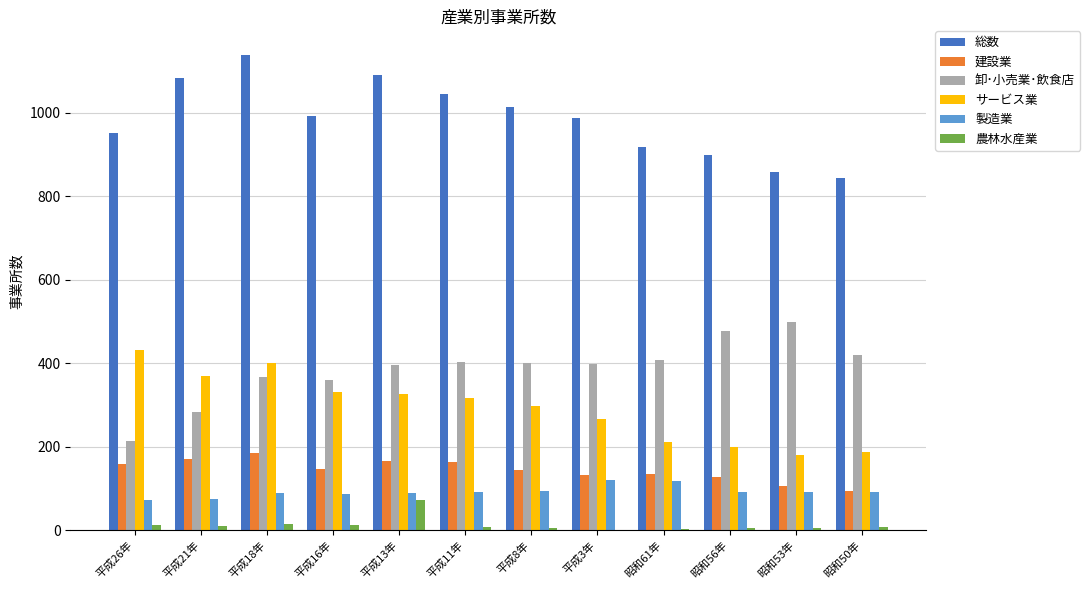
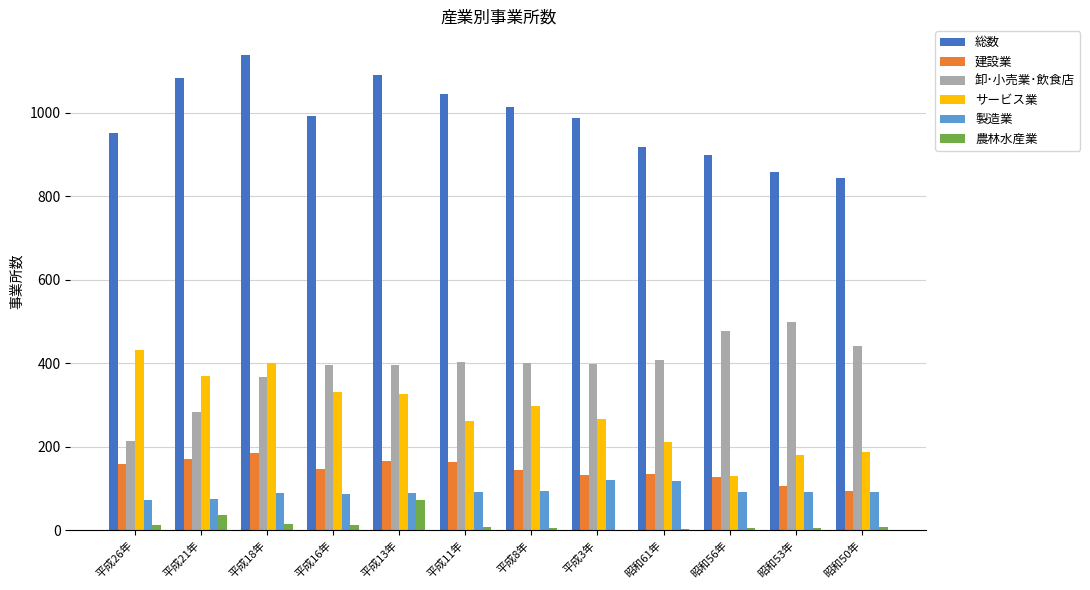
農林水産業, 平成21年: 10 -> 40
卸･小売業･飲食店, 平成16年: 360 -> 400
サービス業, 平成11年: 320 -> 260
サービス業, 昭和56年: 200 -> 130
卸･小売業･飲食店, 昭和50年: 420 -> 440
